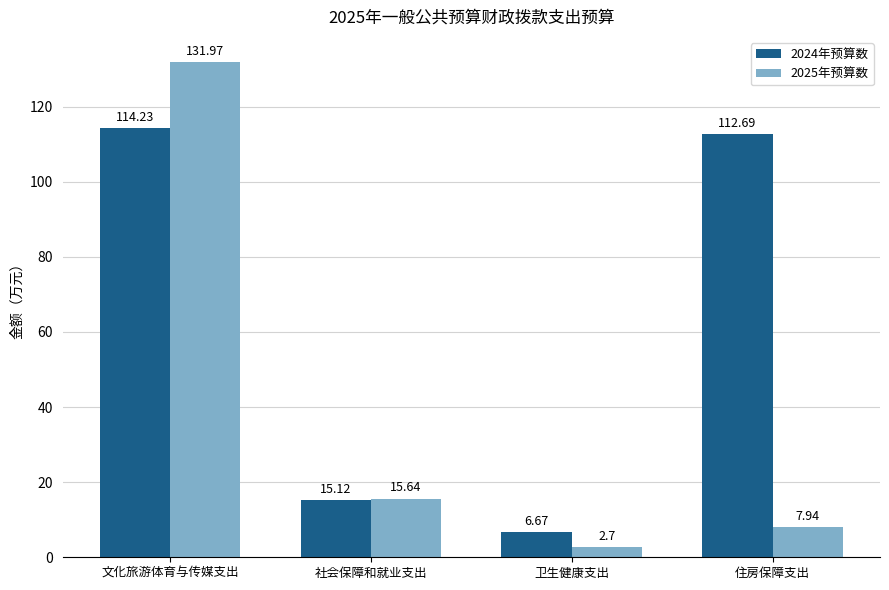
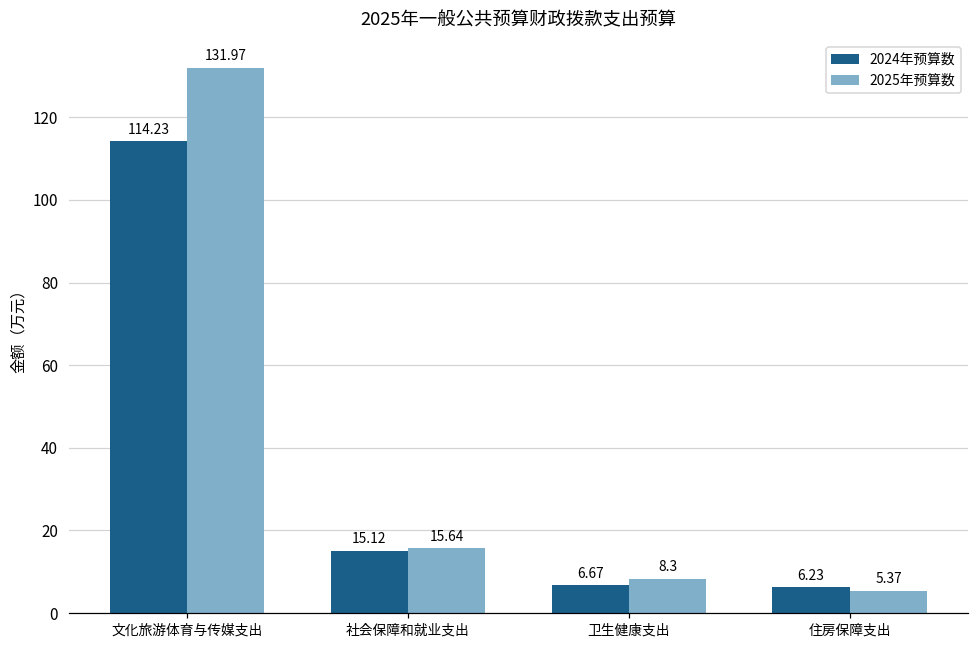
2025年预算数, 卫生健康支出: 2.7 -> 8.3
2024年预算数, 住房保障支出: 112.69 -> 6.23
2025年预算数, 住房保障支出: 7.94 -> 5.37
